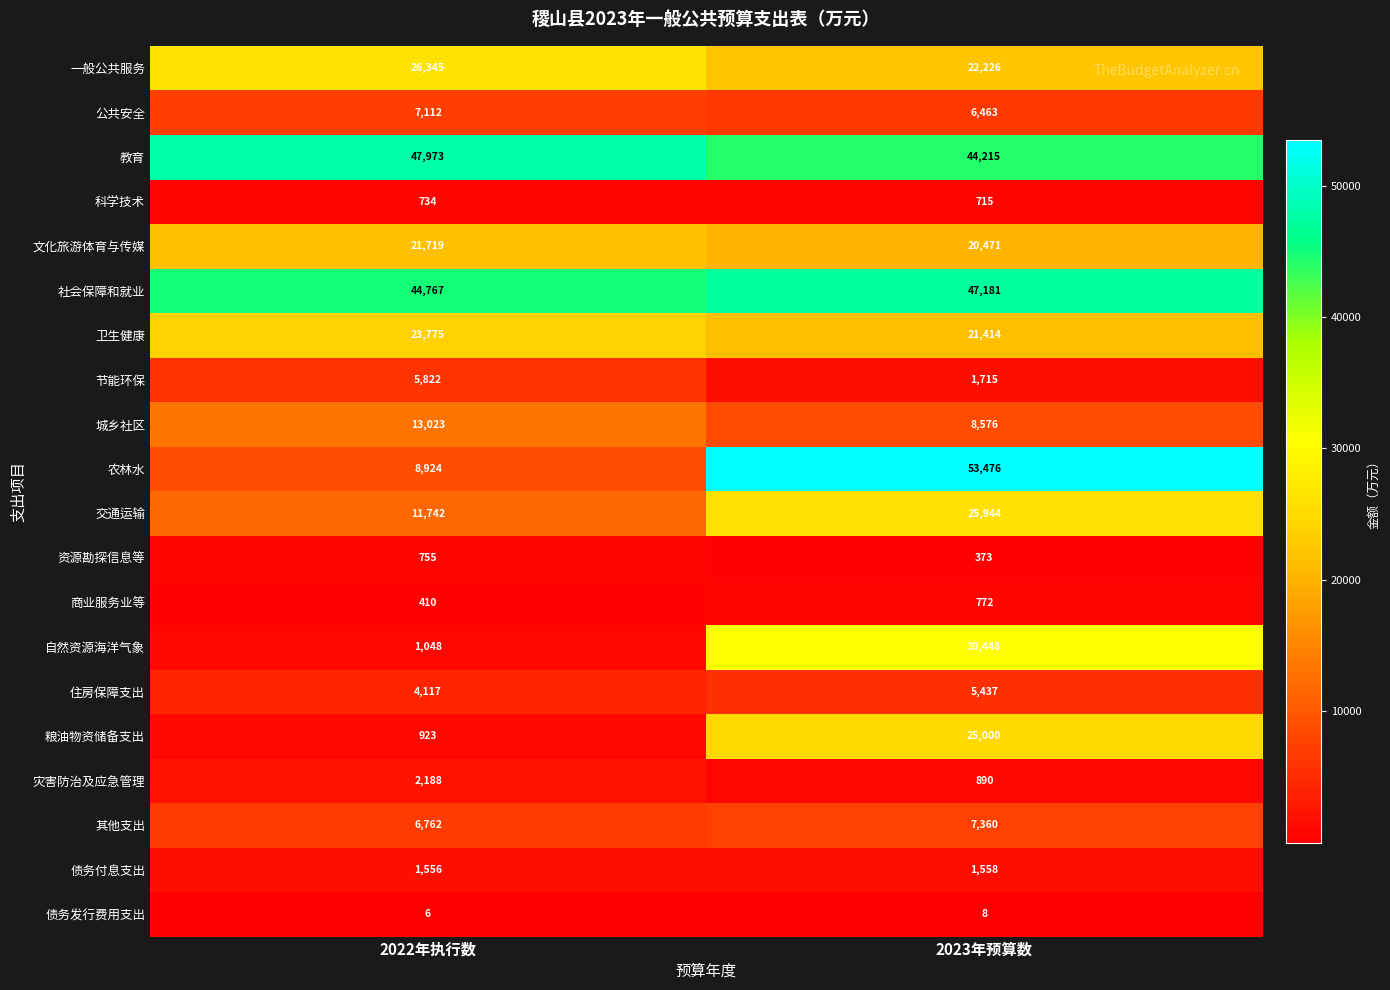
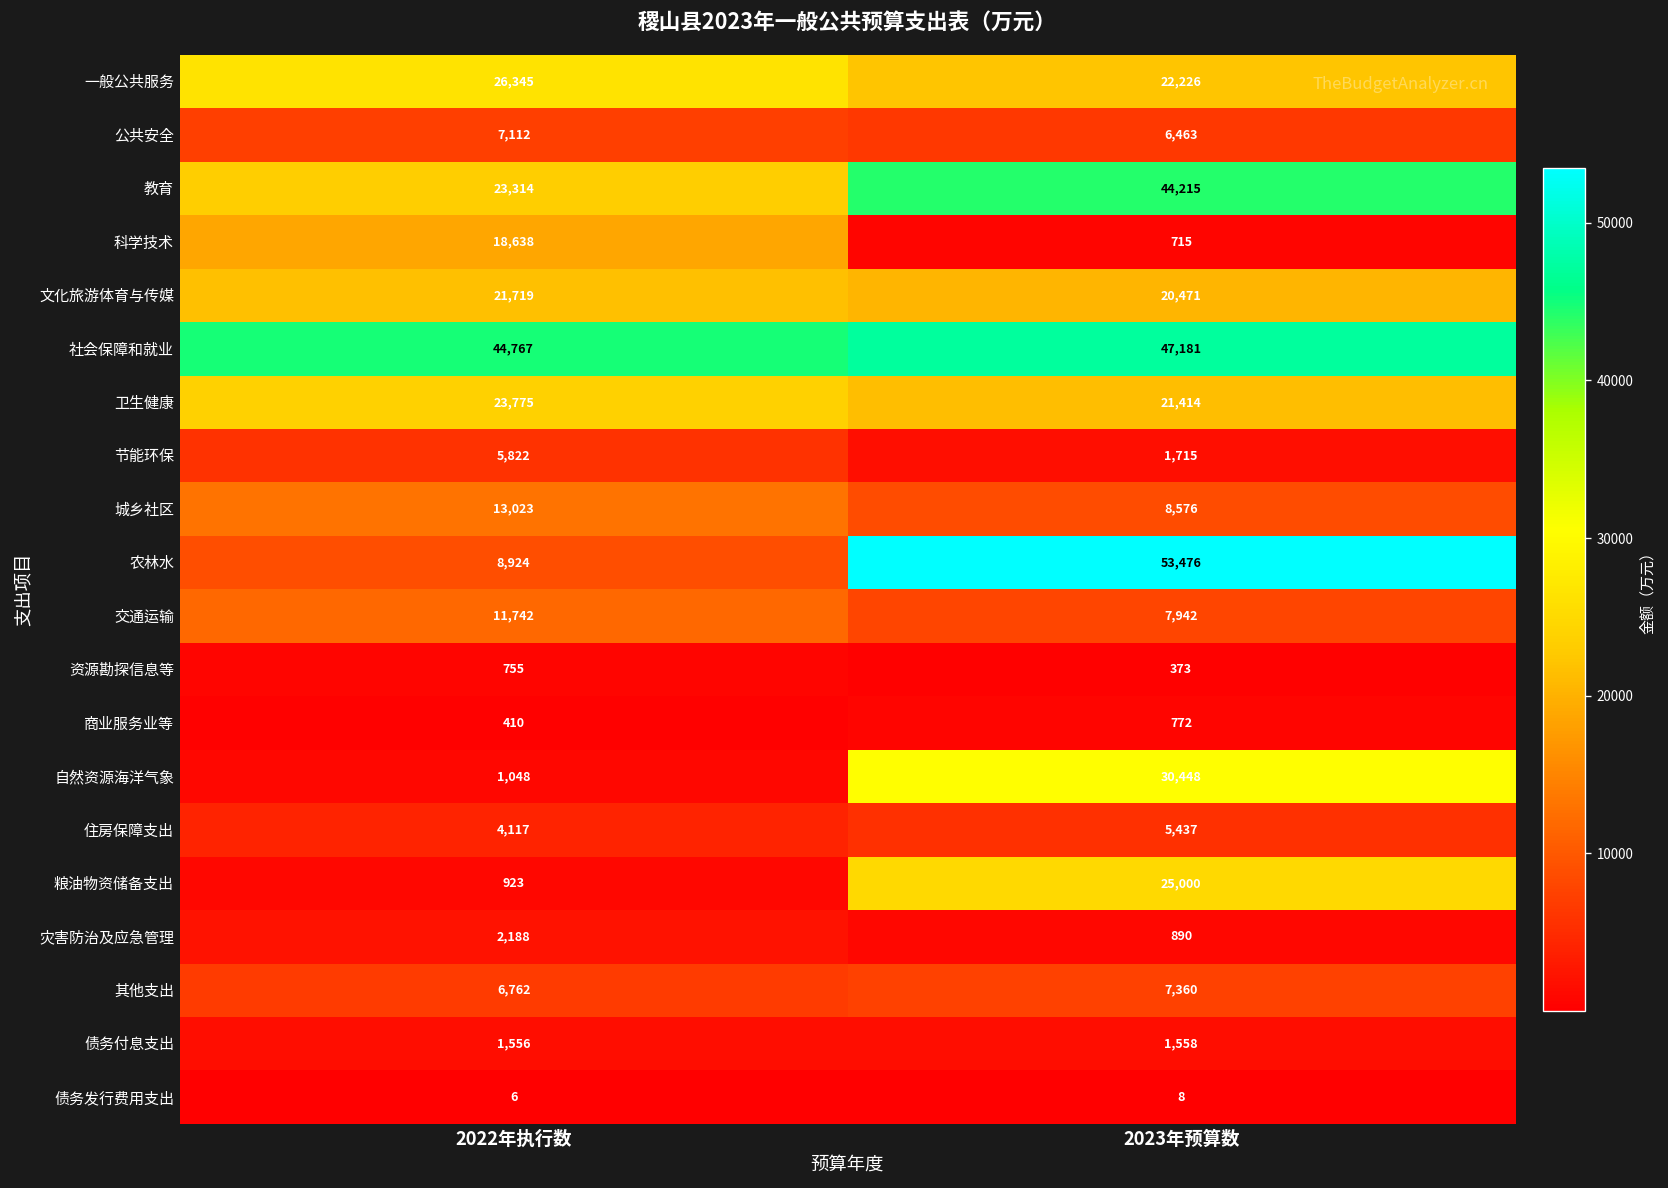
教育, 2022年执行数: 47,973 -> 23,314
科学技术, 2022年执行数: 734 -> 18,638
交通运输, 2023年预算数: 25,944 -> 7,942
